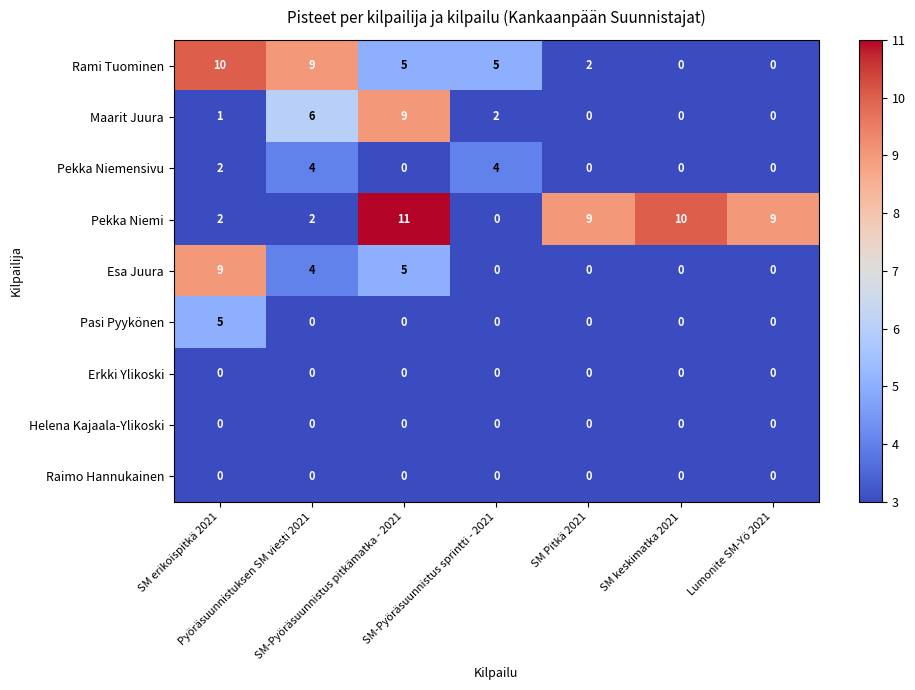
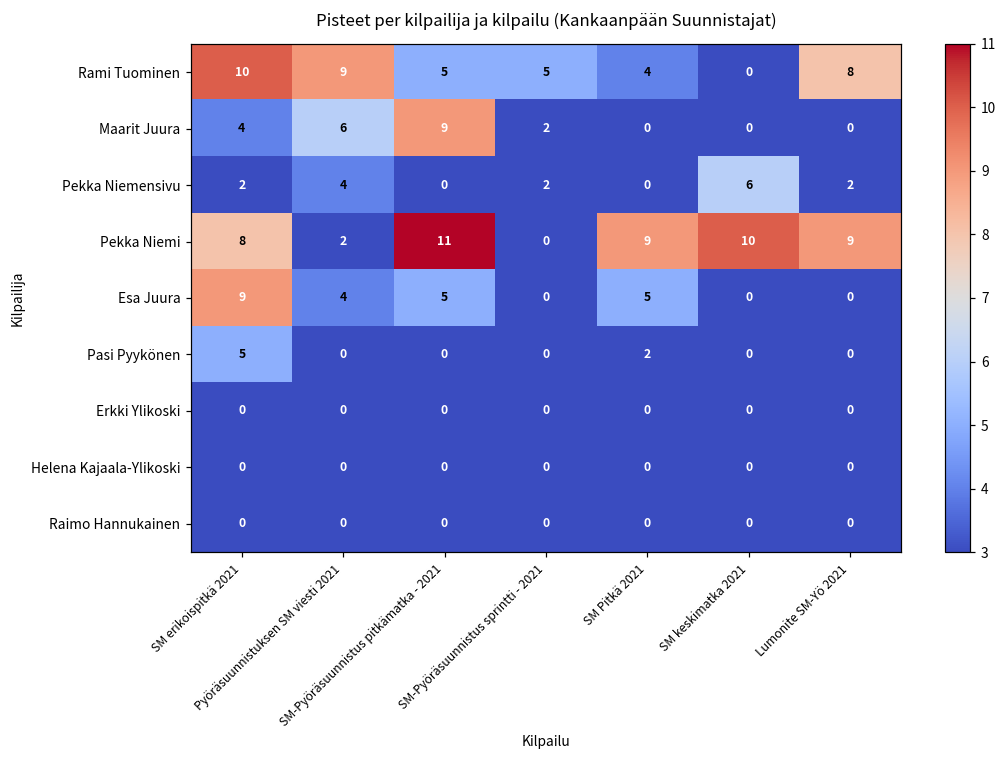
Rami Tuominen, SM Pitkä 2021: 2 -> 4
Rami Tuominen, Lumonite SM-Yö 2021: 0 -> 8
Maarit Juura, SM erikoispitkä 2021: 1 -> 4
Pekka Niemensivu, SM-Pyöräsuunnistus sprintti - 2021: 4 -> 2
Pekka Niemensivu, SM keskimatka 2021: 0 -> 6
Pekka Niemensivu, Lumonite SM-Yö 2021: 0 -> 2
Pekka Niemi, SM erikoispitkä 2021: 2 -> 8
Esa Juura, SM Pitkä 2021: 0 -> 5
Pasi Pyykönen, SM Pitkä 2021: 0 -> 2
